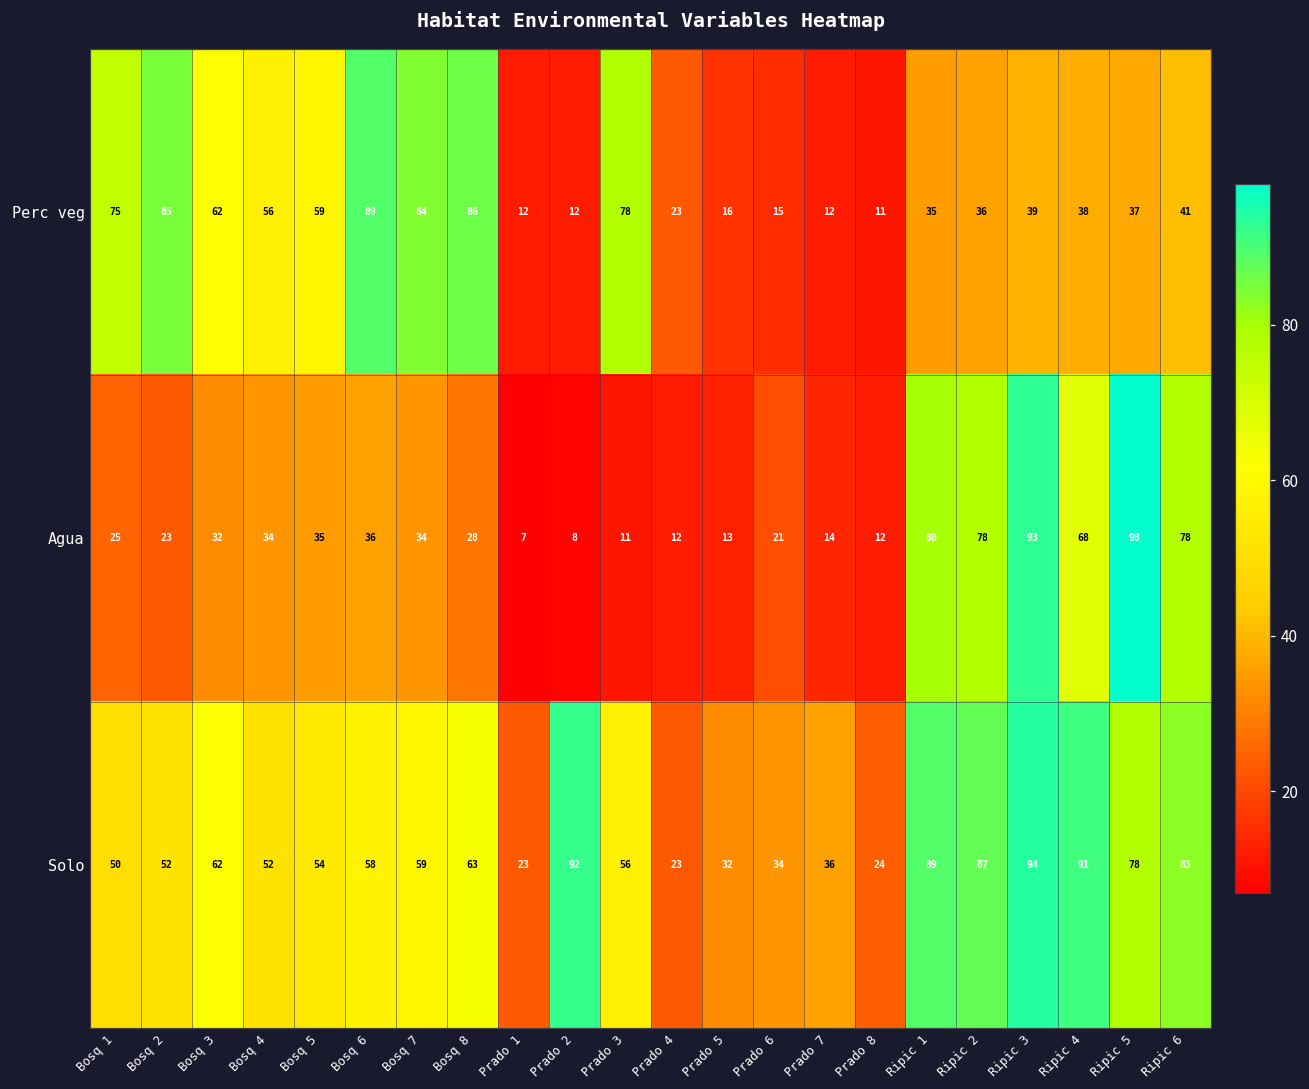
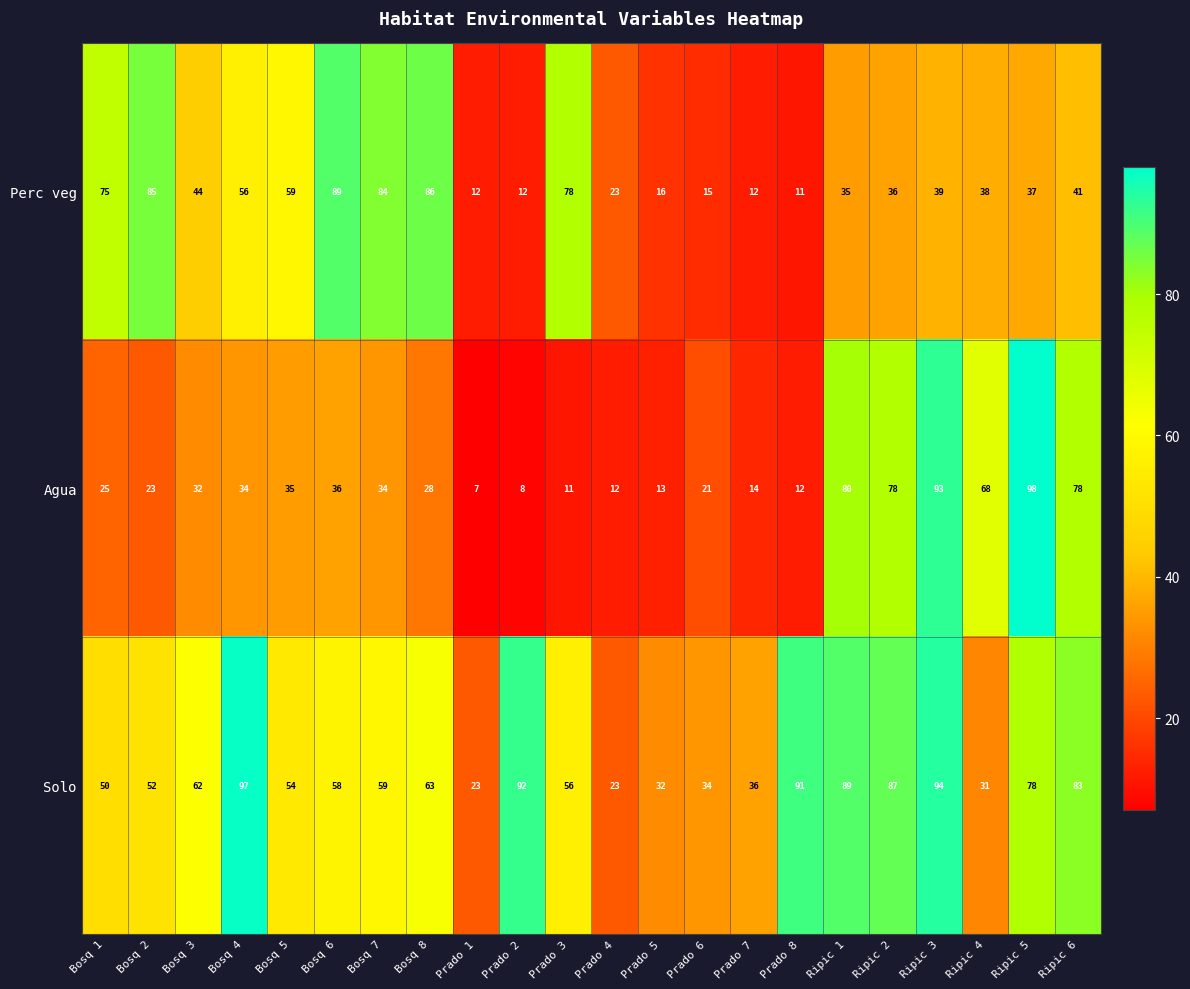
Perc veg, Bosq 3: 62 -> 44
Solo, Bosq 4: 52 -> 97
Solo, Prado 8: 24 -> 91
Solo, Ripic 4: 91 -> 31
